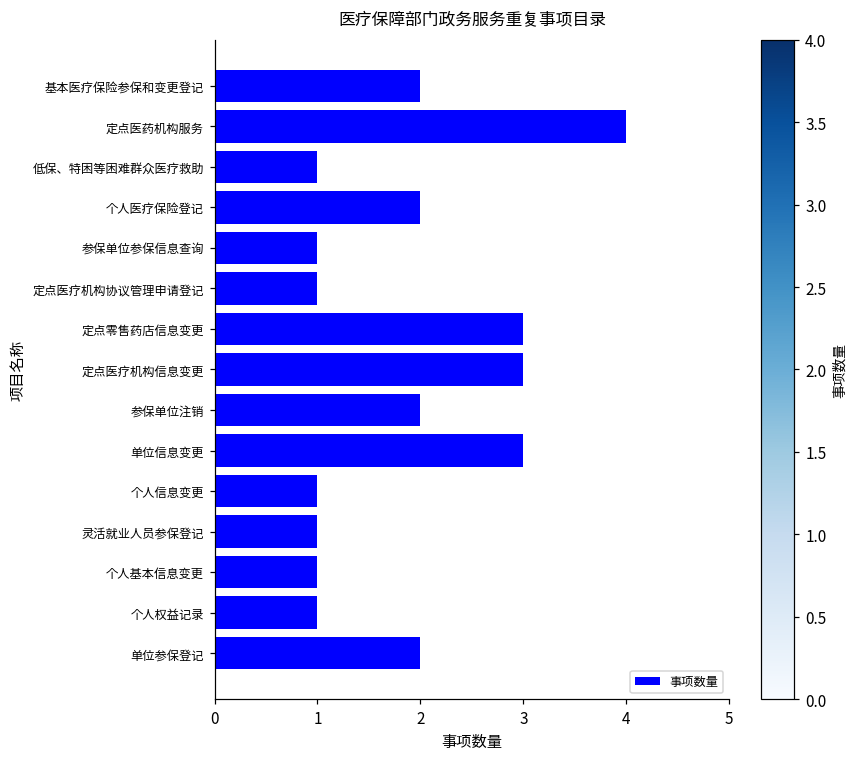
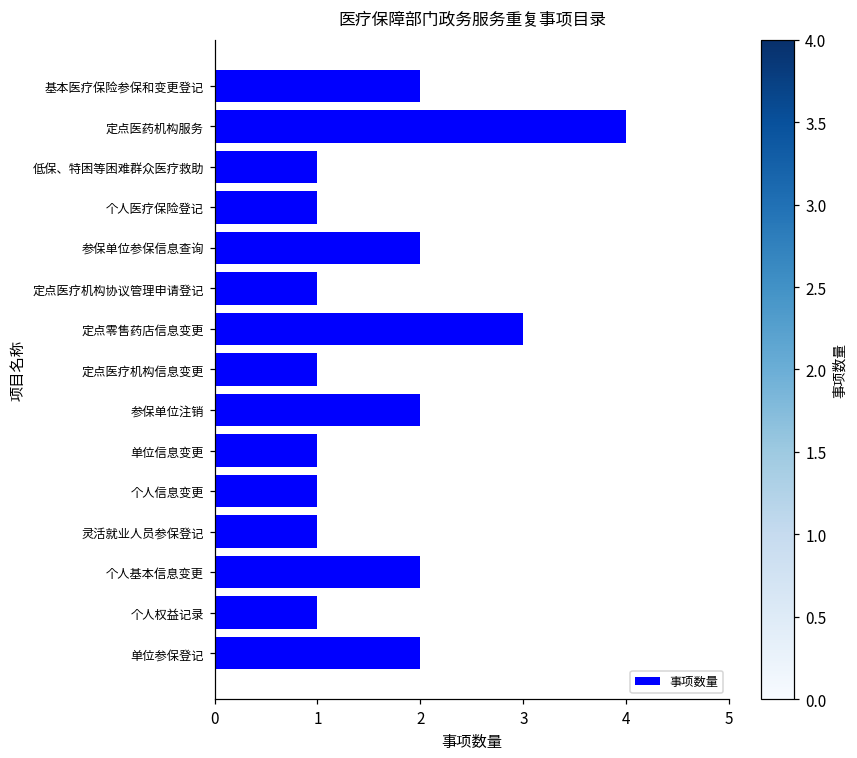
个人医疗保险登记: 2 -> 1
参保单位参保信息查询: 1 -> 2
定点医疗机构信息变更: 3 -> 1
单位信息变更: 3 -> 1
个人基本信息变更: 1 -> 2
